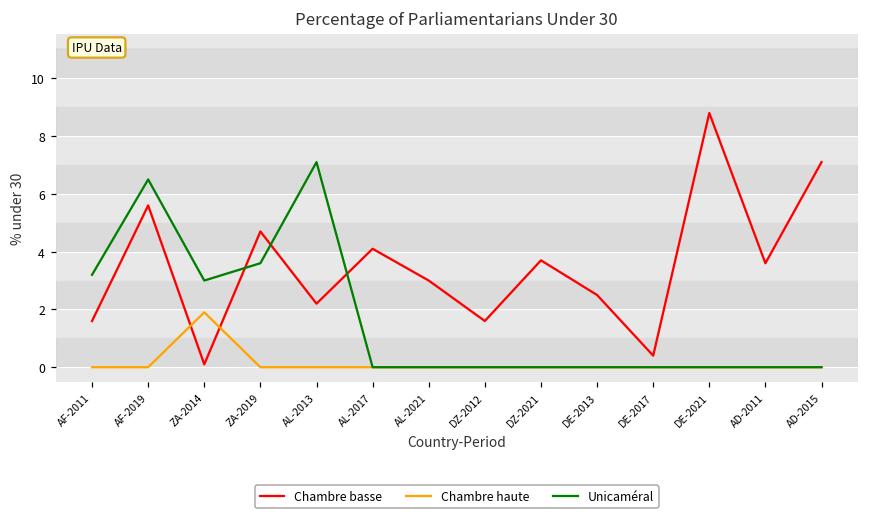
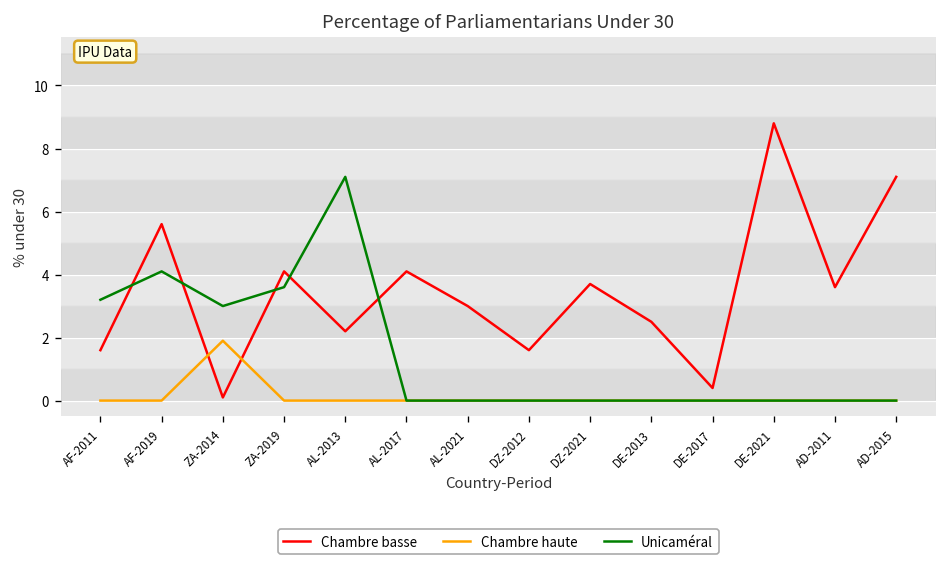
Unicaméral, AF-2019: 6.5 -> 4.1
Chambre basse, ZA-2019: 4.7 -> 4.1
